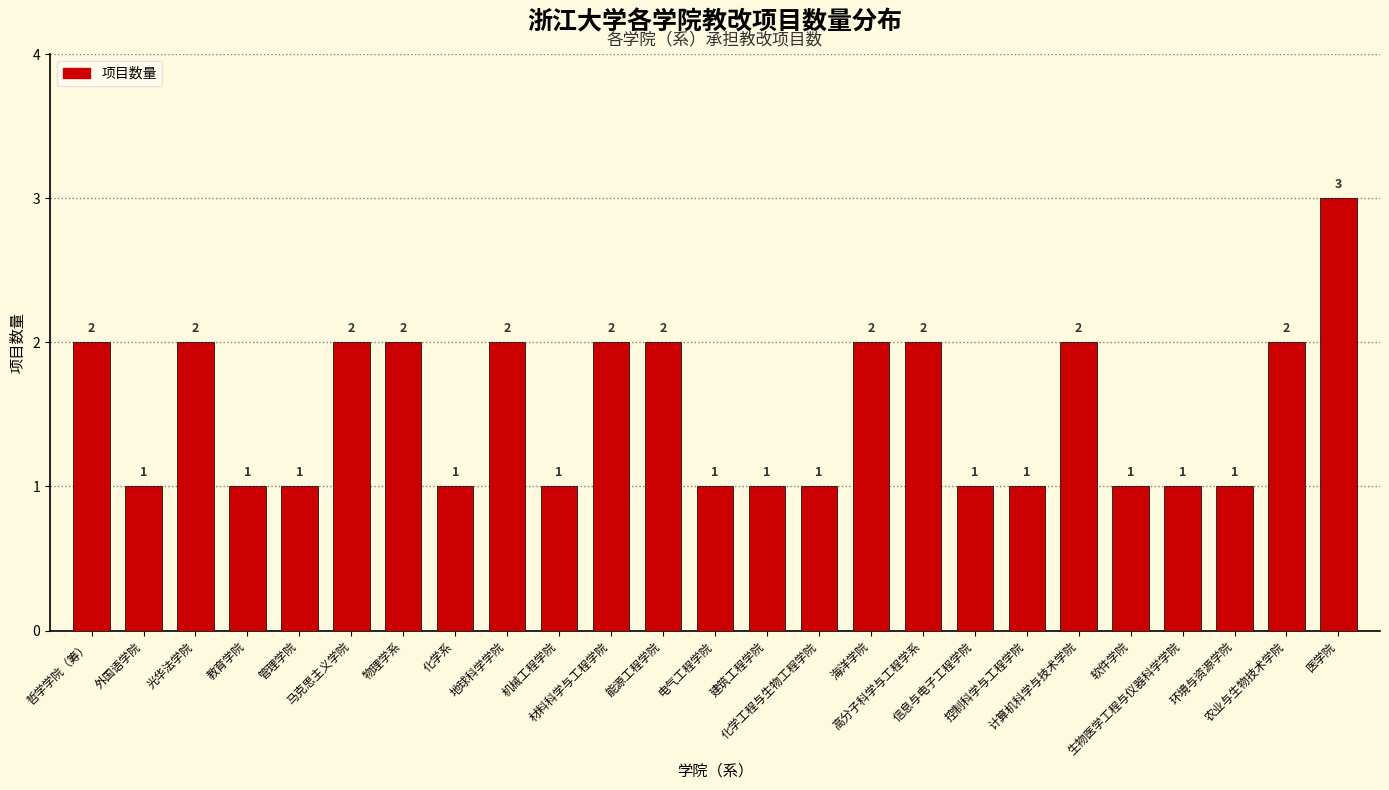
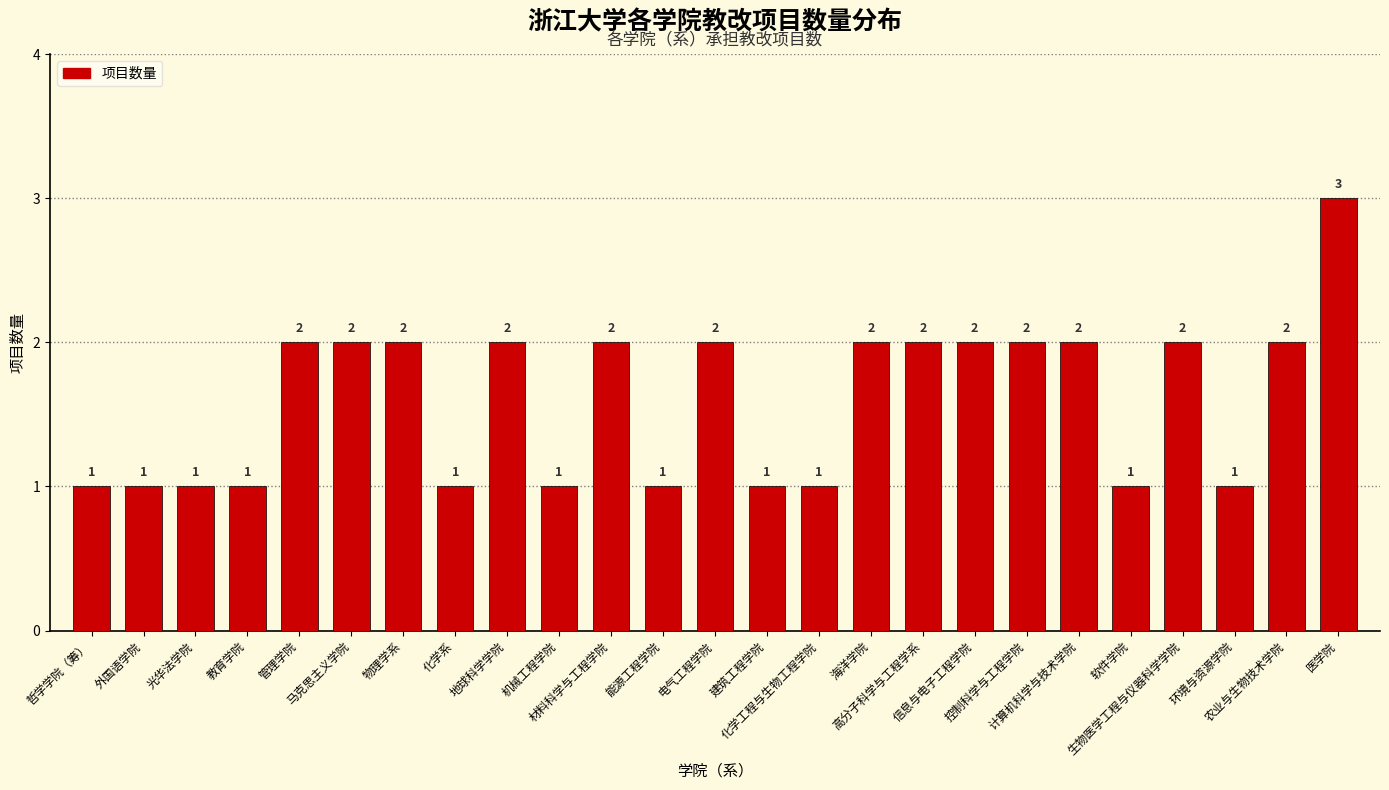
哲学学院（筹）: 2 -> 1
光华法学院: 2 -> 1
管理学院: 1 -> 2
能源工程学院: 2 -> 1
电气工程学院: 1 -> 2
信息与电子工程学院: 1 -> 2
控制科学与工程学院: 1 -> 2
生物医学工程与仪器科学学院: 1 -> 2
